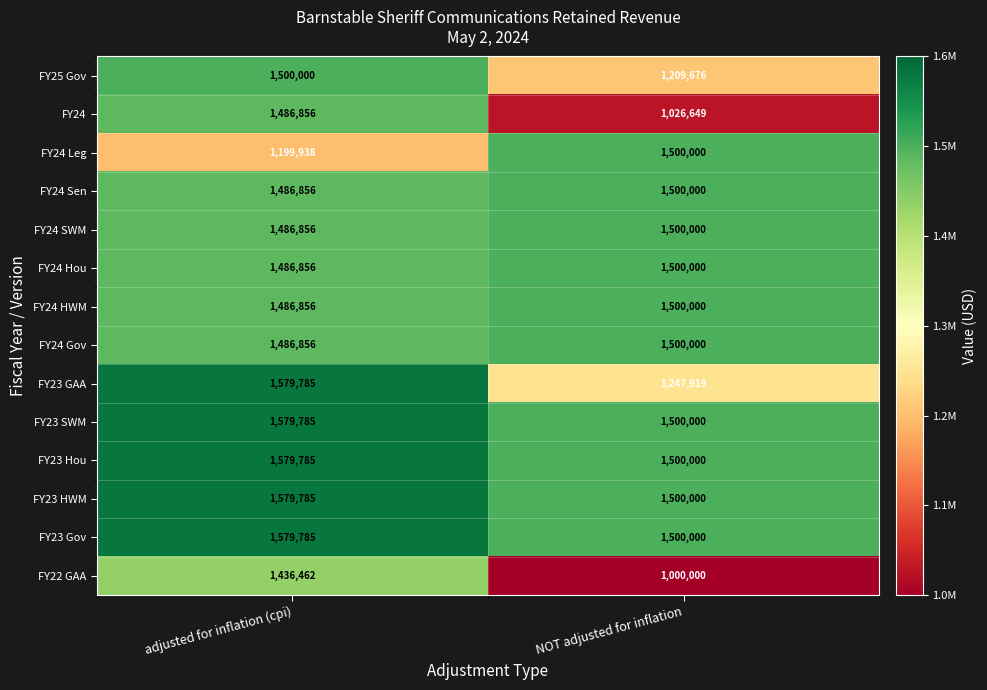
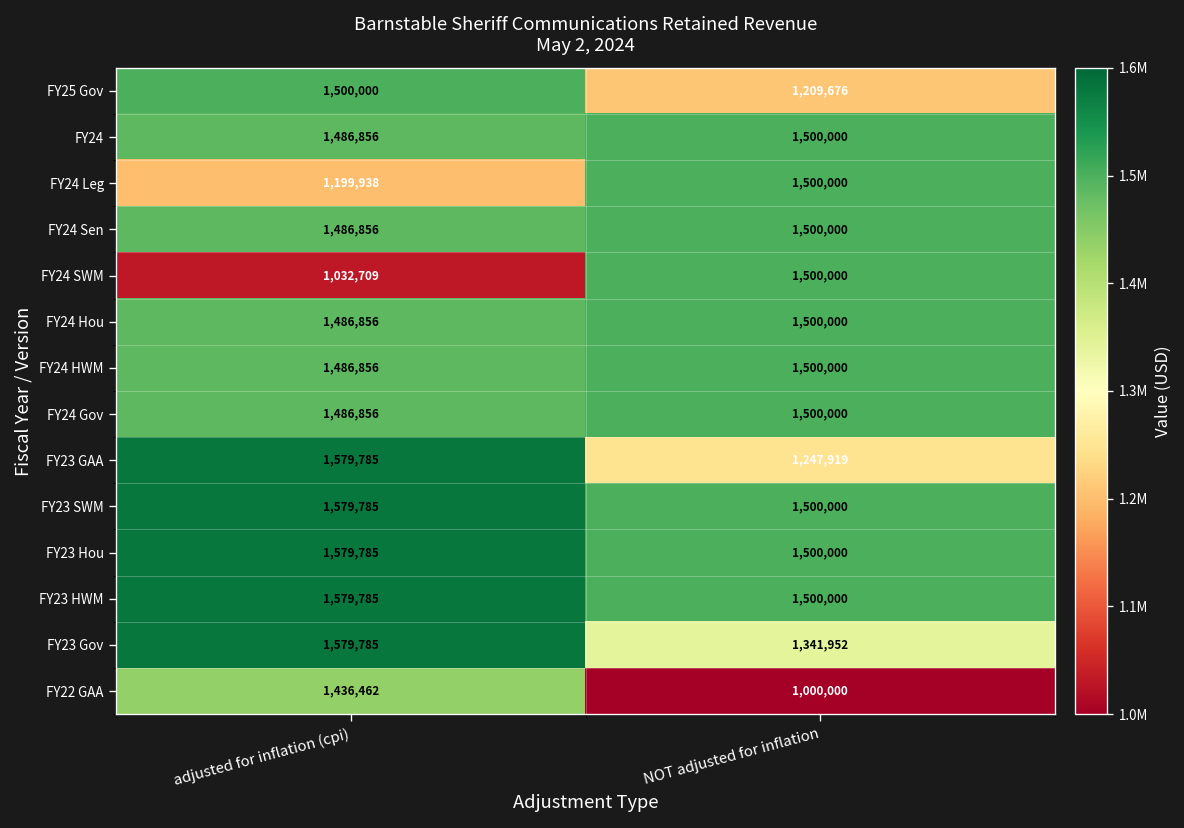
FY24, NOT adjusted for inflation: 1,026,649 -> 1,500,000
FY24 SWM, adjusted for inflation (cpi): 1,486,856 -> 1,032,709
FY23 Gov, NOT adjusted for inflation: 1,500,000 -> 1,341,952
